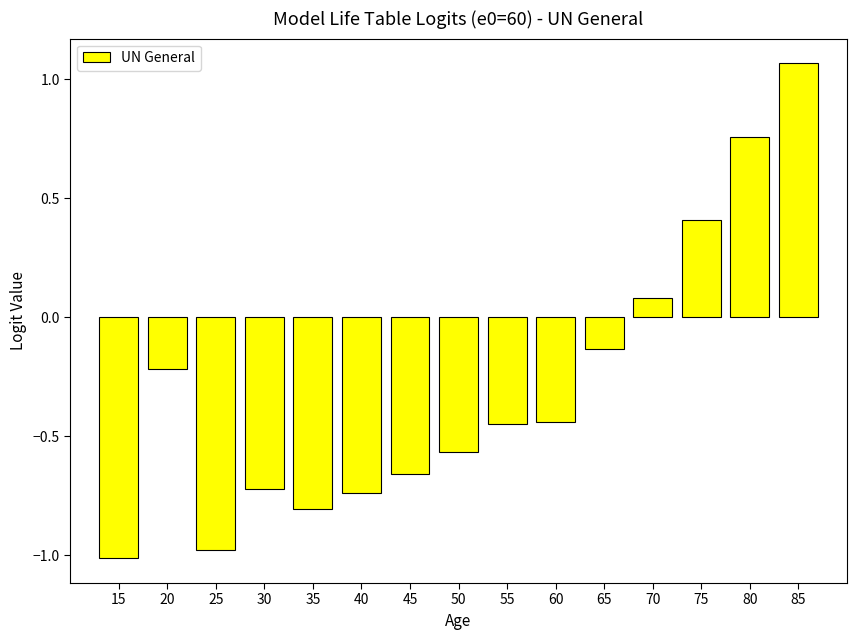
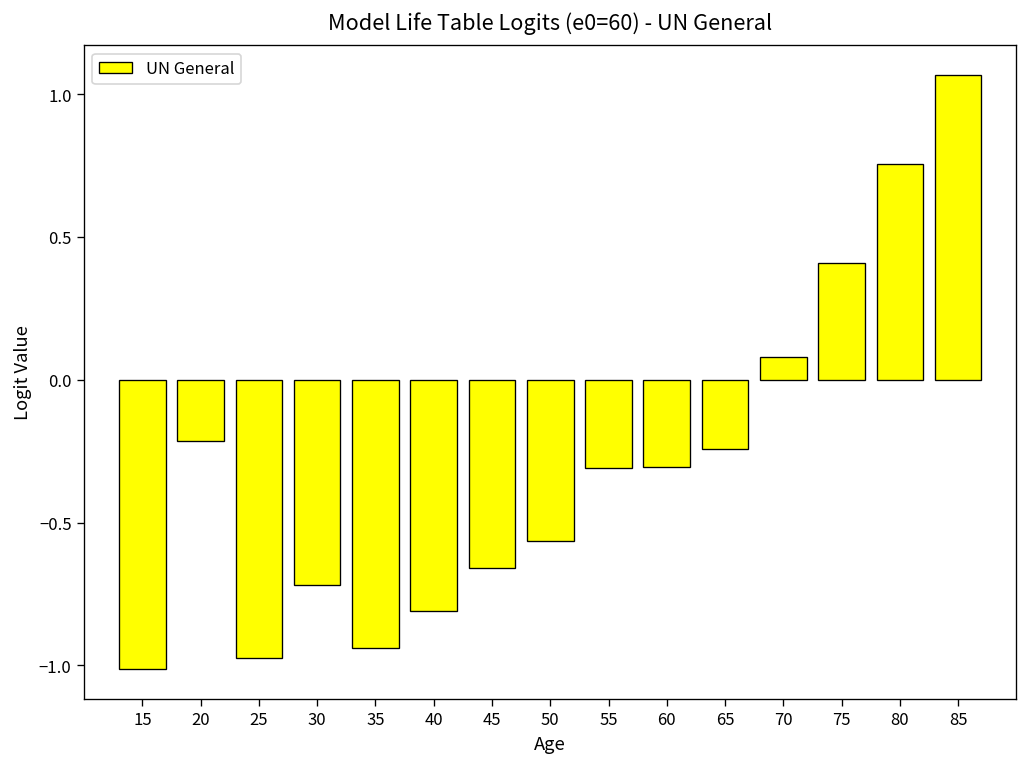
35: -0.81 -> -0.94
40: -0.74 -> -0.81
55: -0.45 -> -0.31
60: -0.44 -> -0.31
65: -0.13 -> -0.24
